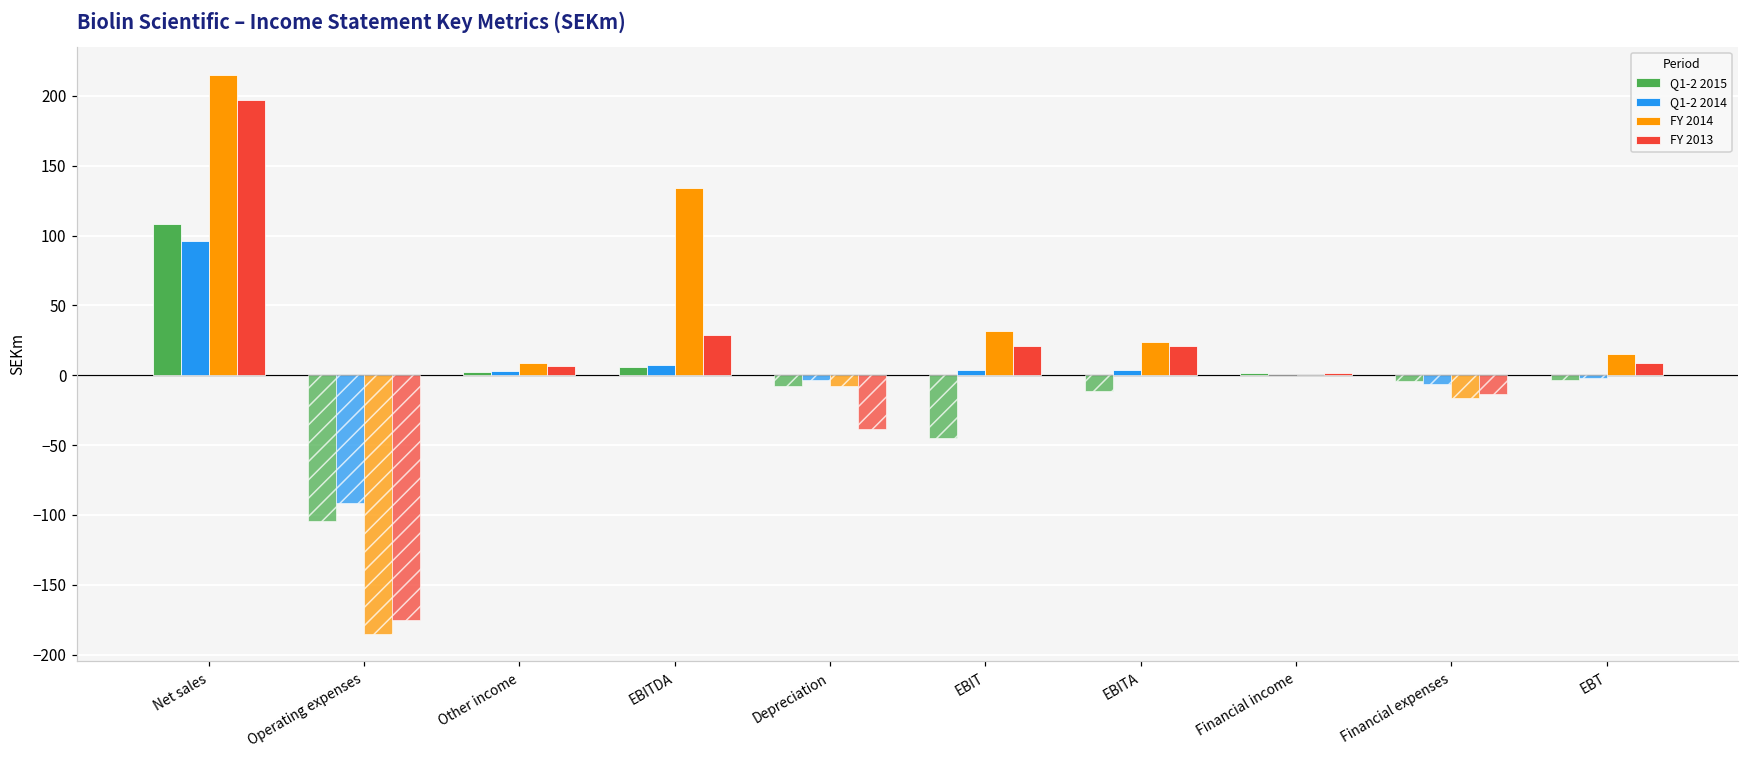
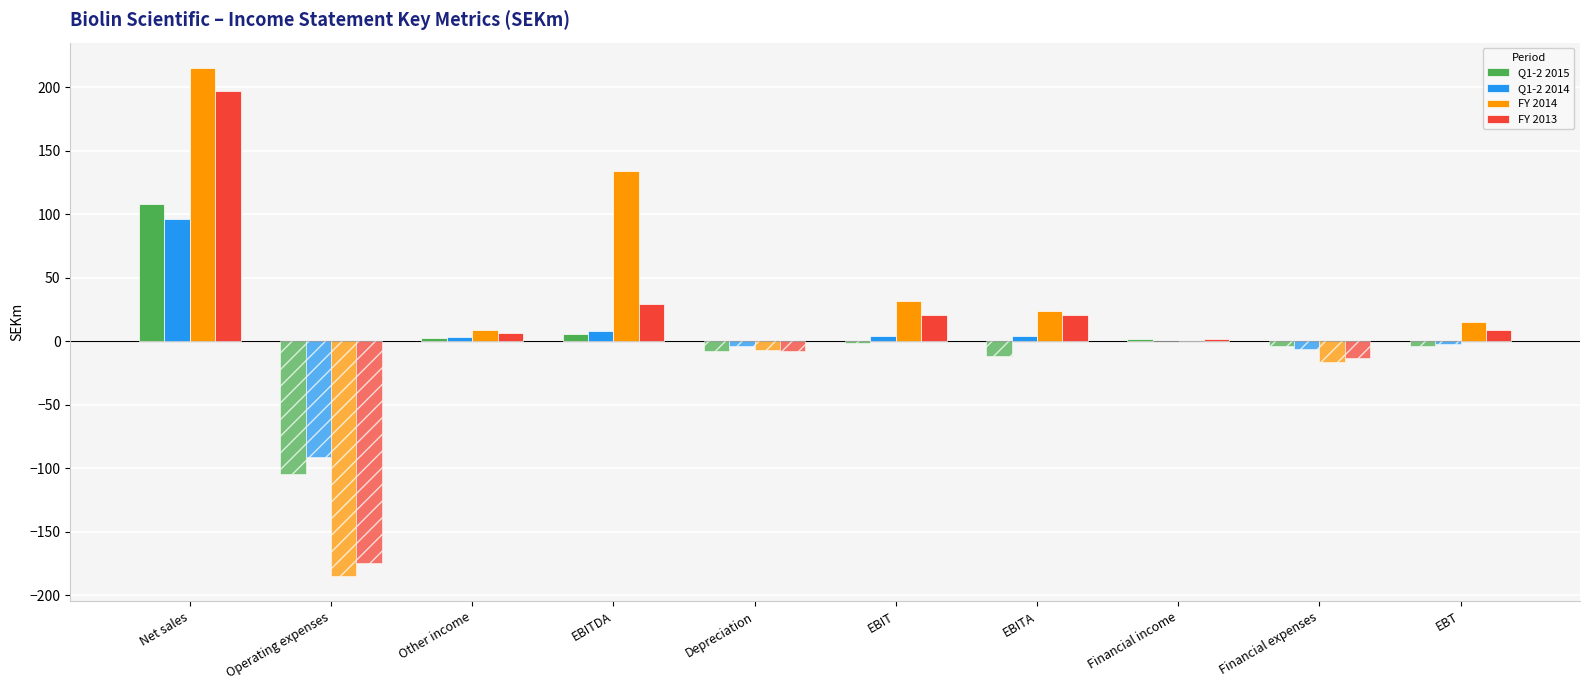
FY 2013, Depreciation: -39 -> -8
Q1-2 2015, EBIT: -45 -> -1
